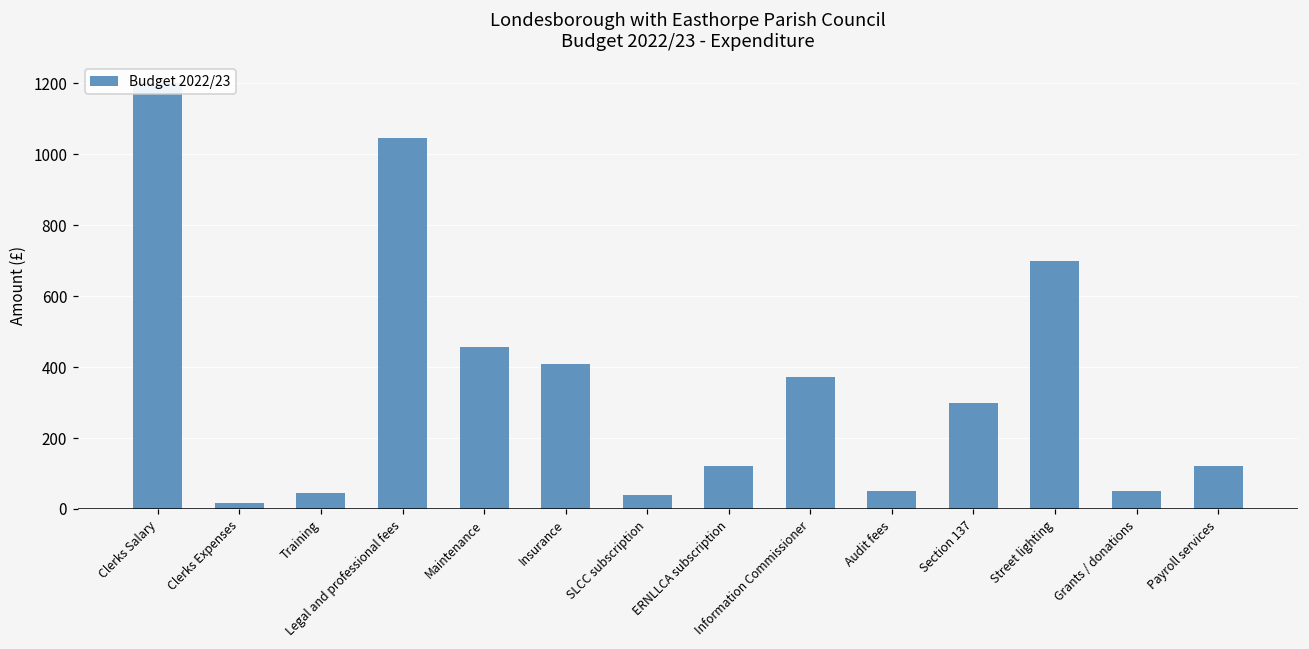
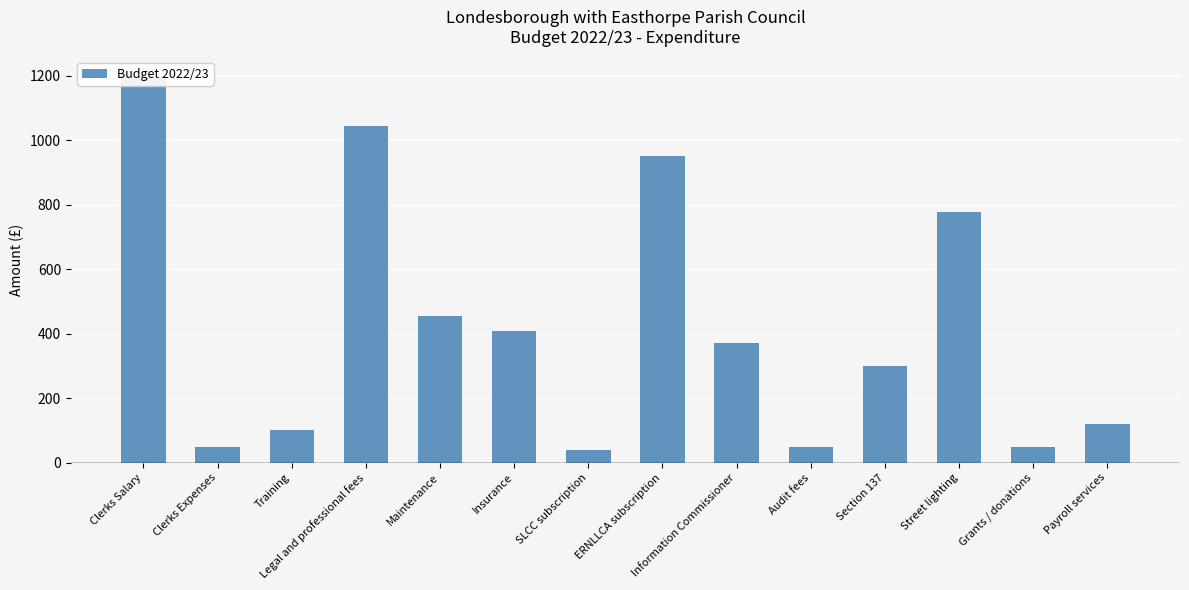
Clerks Expenses: 20 -> 50
Training: 50 -> 100
ERNLLCA subscription: 120 -> 950
Street lighting: 700 -> 780
